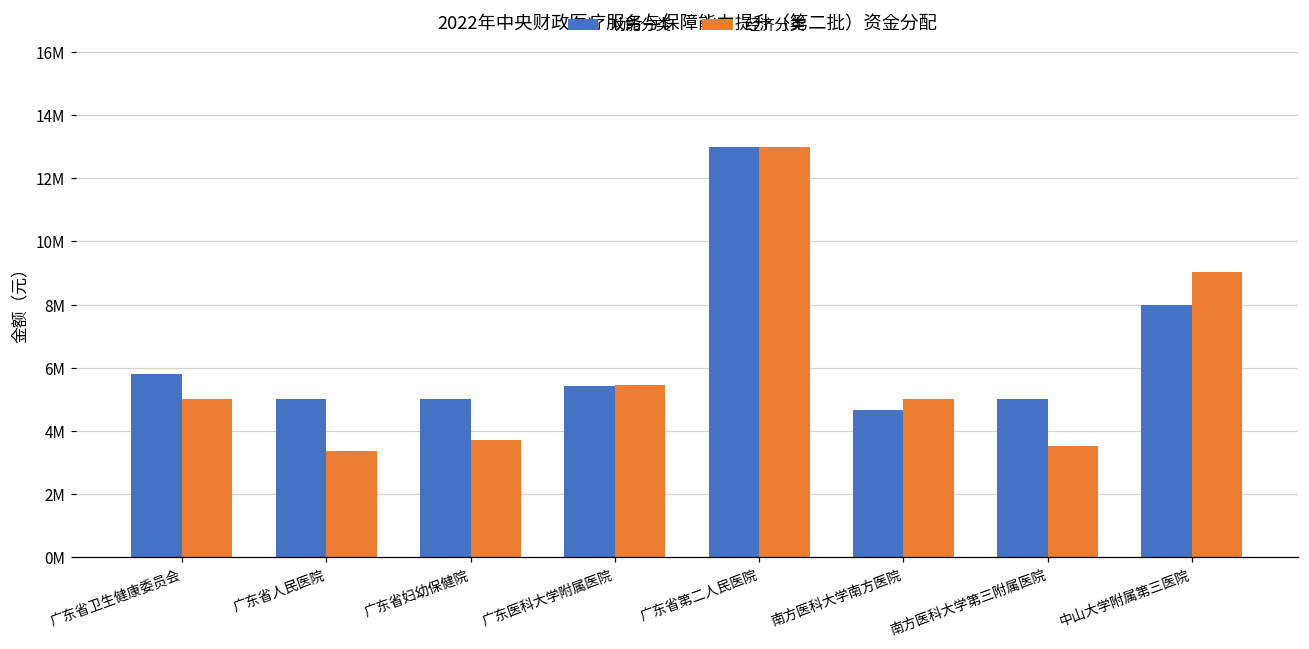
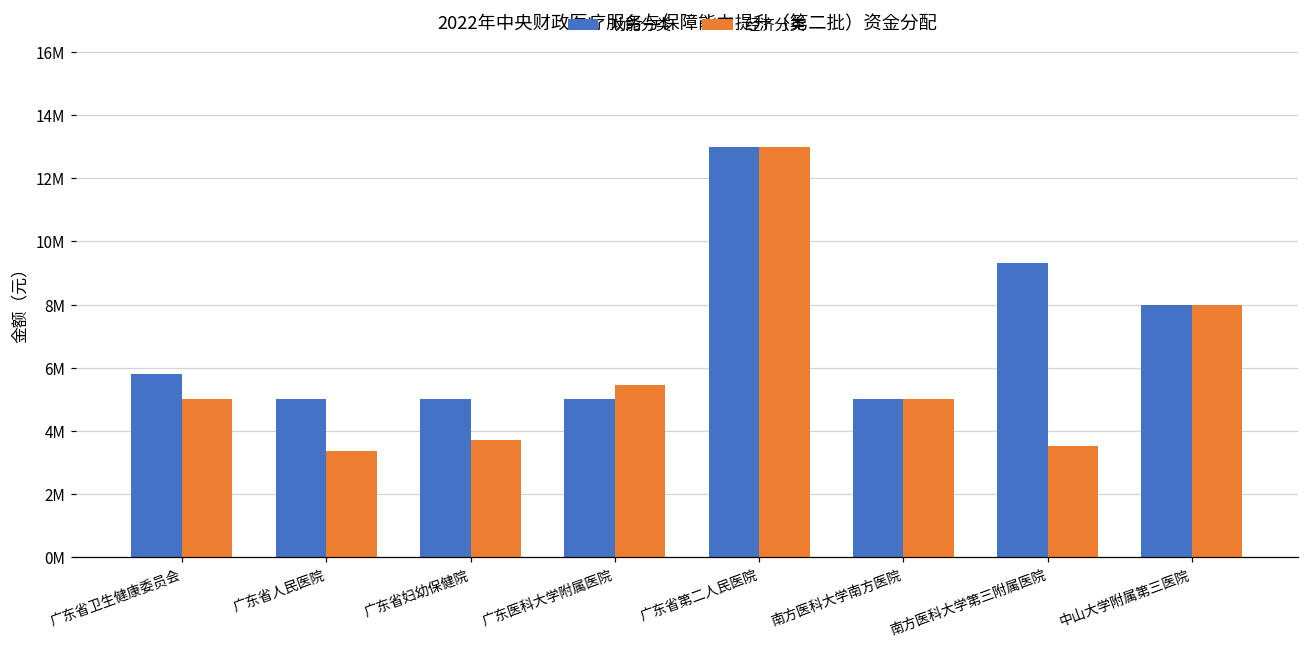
功能分类, 广东医科大学附属医院: 5400000 -> 5000000
功能分类, 南方医科大学南方医院: 4700000 -> 5000000
功能分类, 南方医科大学第三附属医院: 5000000 -> 9300000
经济分类, 中山大学附属第三医院: 9000000 -> 8000000
